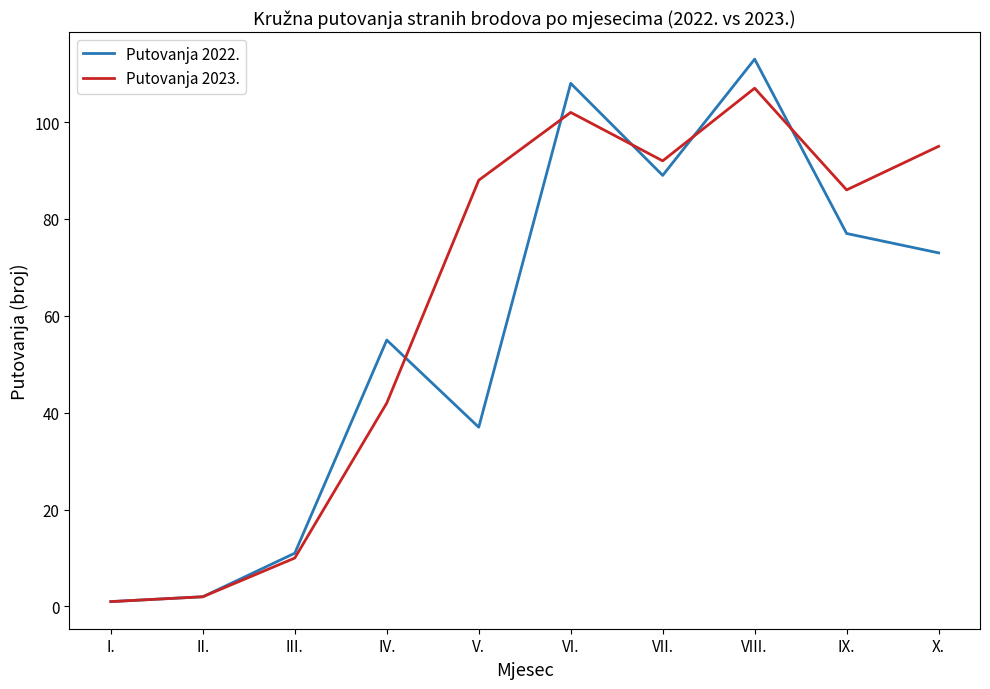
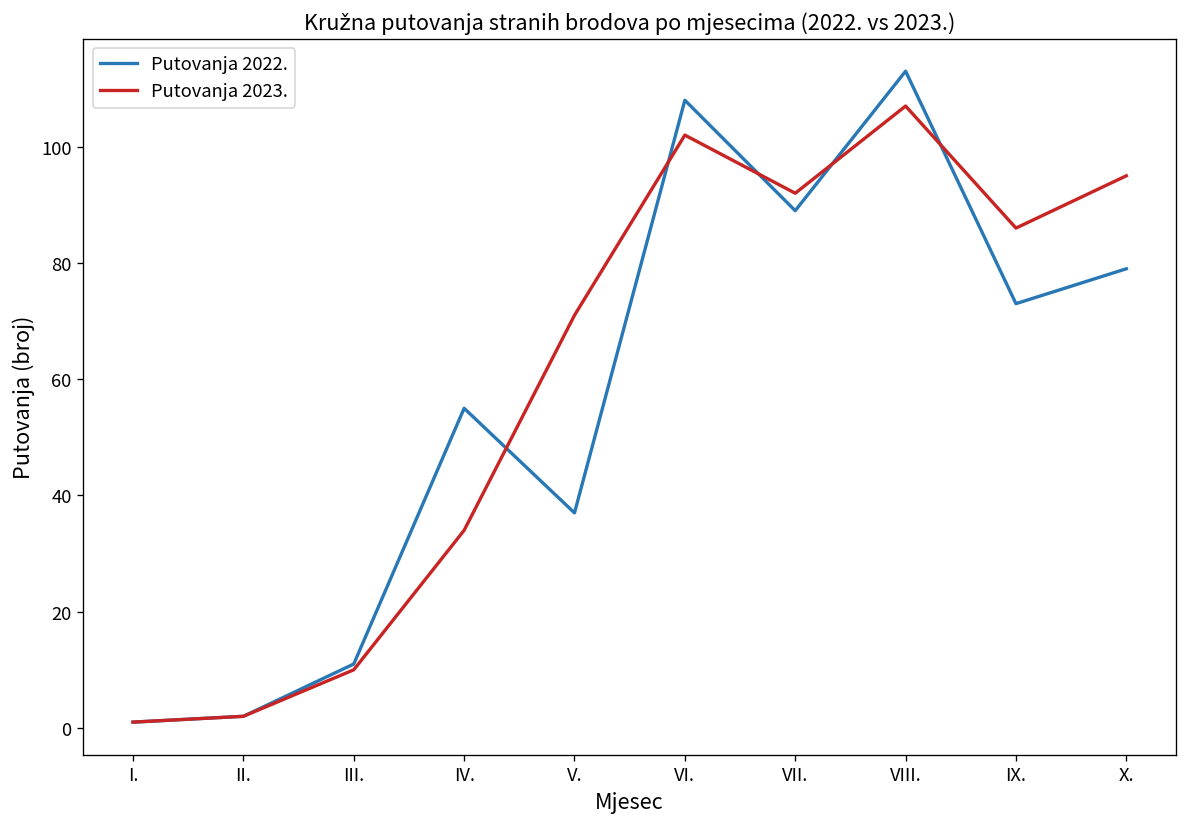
Putovanja 2023., IV.: 42 -> 34
Putovanja 2023., V.: 88 -> 71
Putovanja 2022., IX.: 77 -> 73
Putovanja 2022., X.: 73 -> 79
